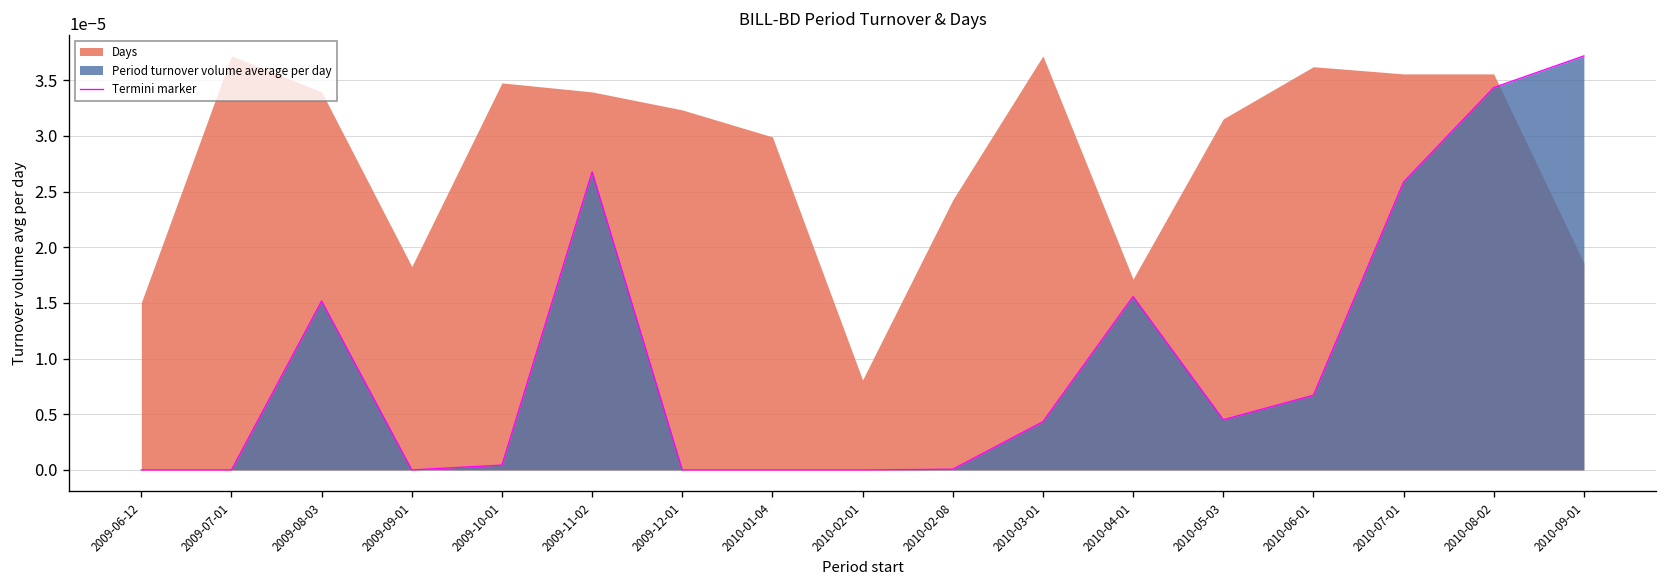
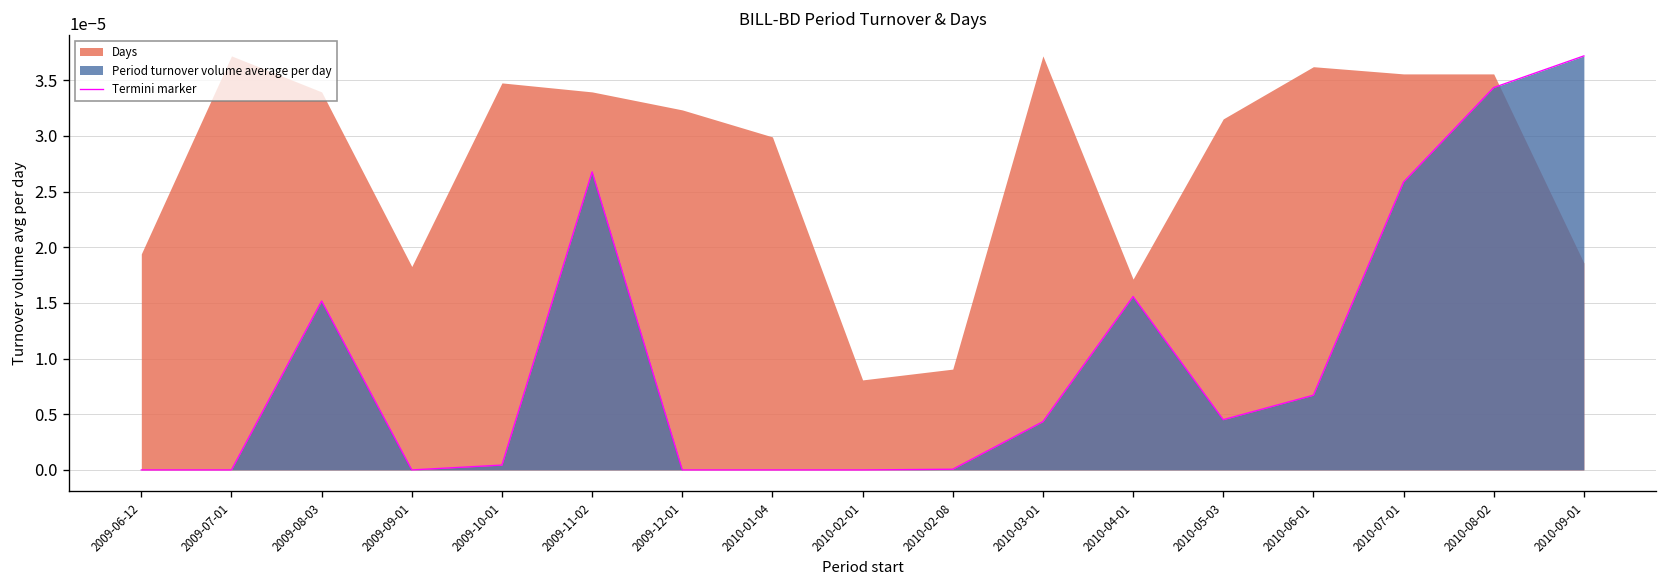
Days, 2009-06-12: 0.000015 -> 0.000019
Days, 2010-02-08: 0.000024 -> 0.000009
